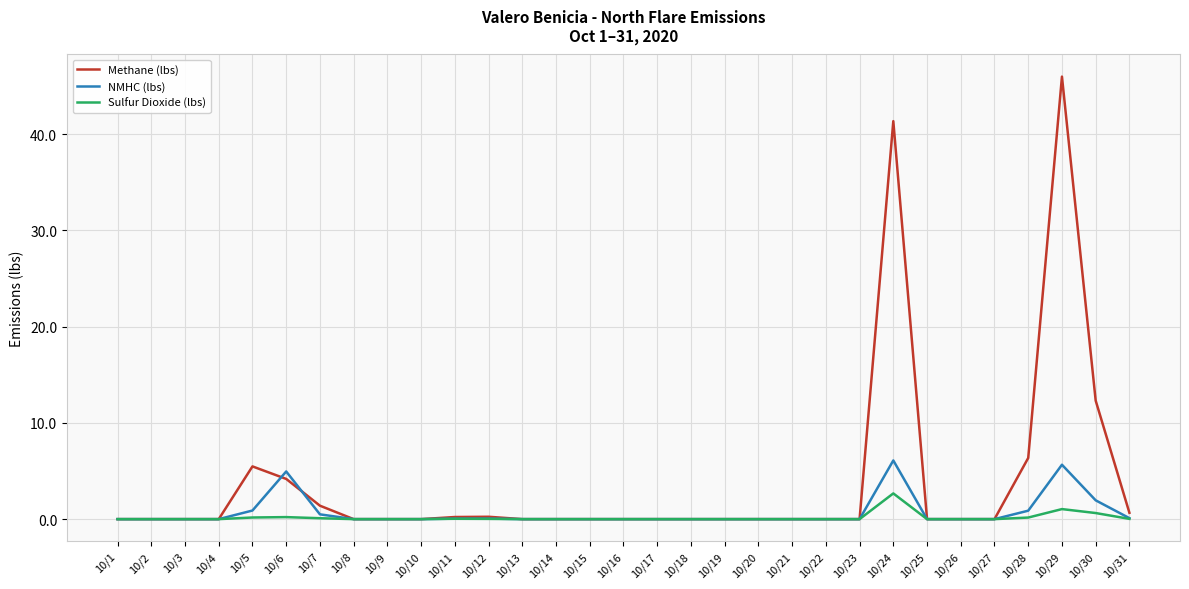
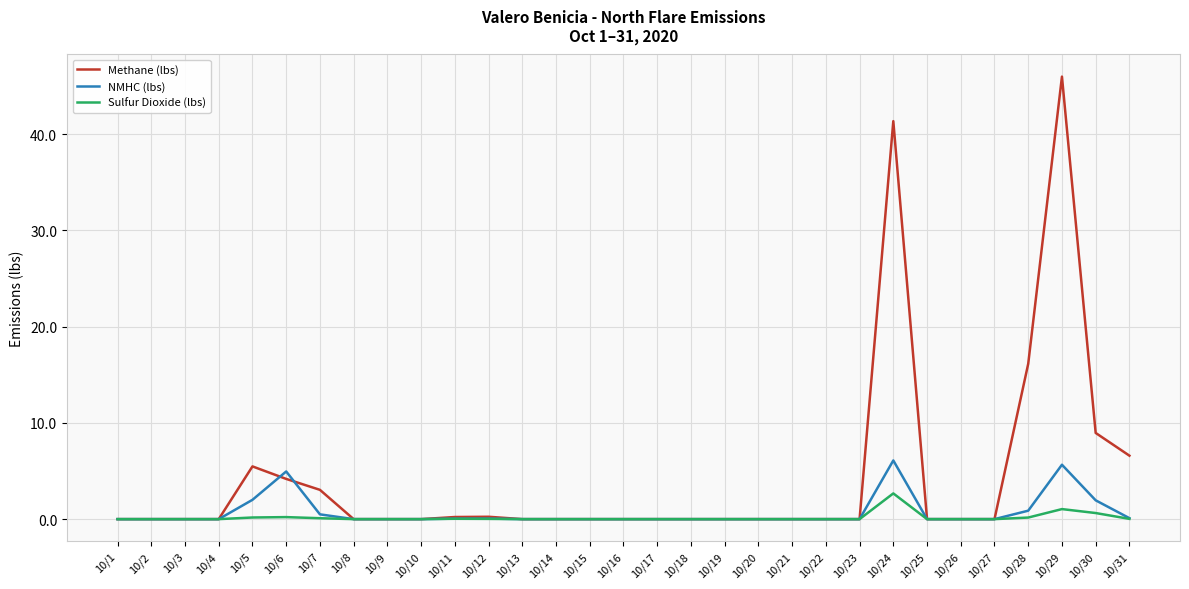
NMHC (lbs), 10/5: 1 -> 2
Methane (lbs), 10/7: 1 -> 3
Methane (lbs), 10/28: 6 -> 16
Methane (lbs), 10/30: 12 -> 9
Methane (lbs), 10/31: 1 -> 7
